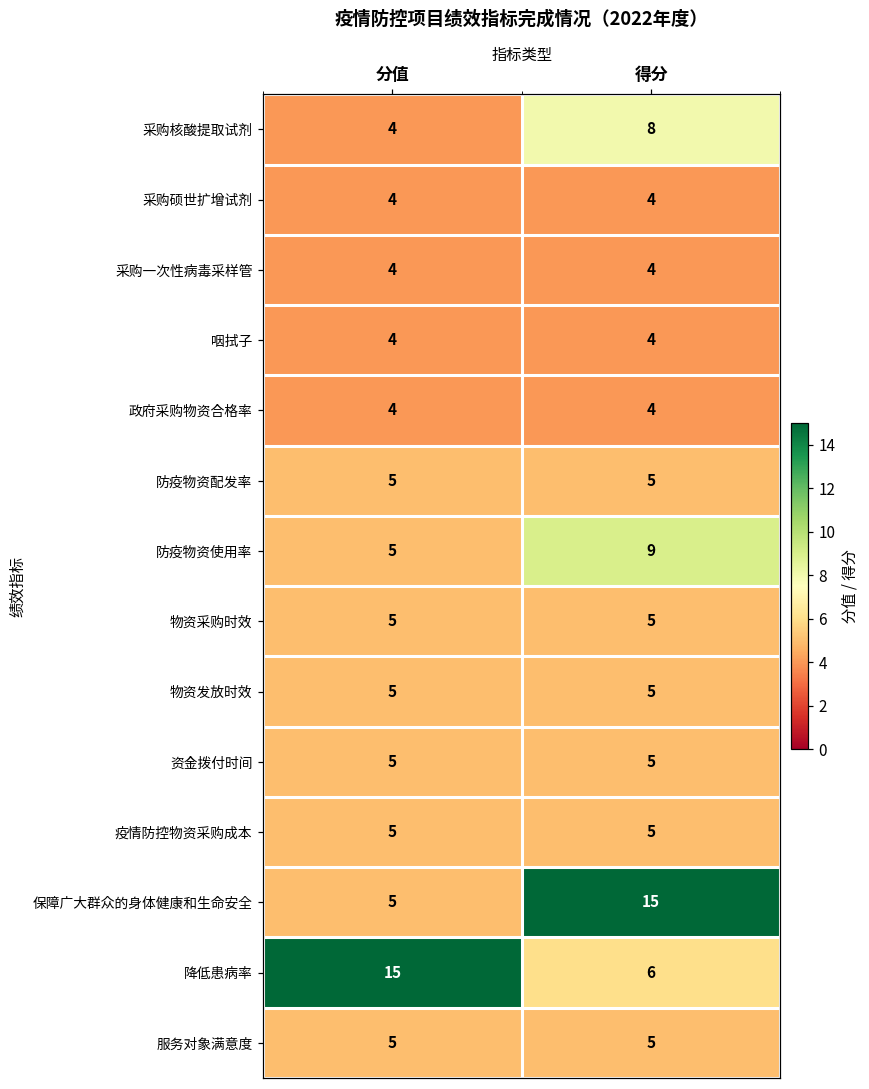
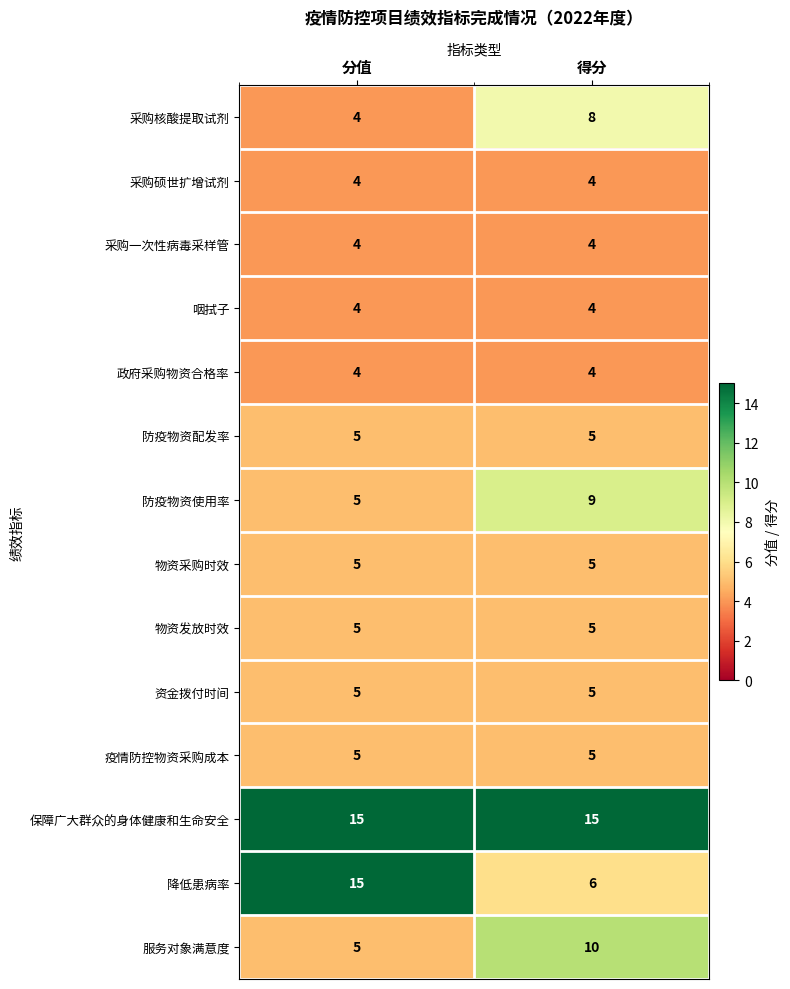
保障广大群众的身体健康和生命安全, 分值: 5 -> 15
服务对象满意度, 得分: 5 -> 10
